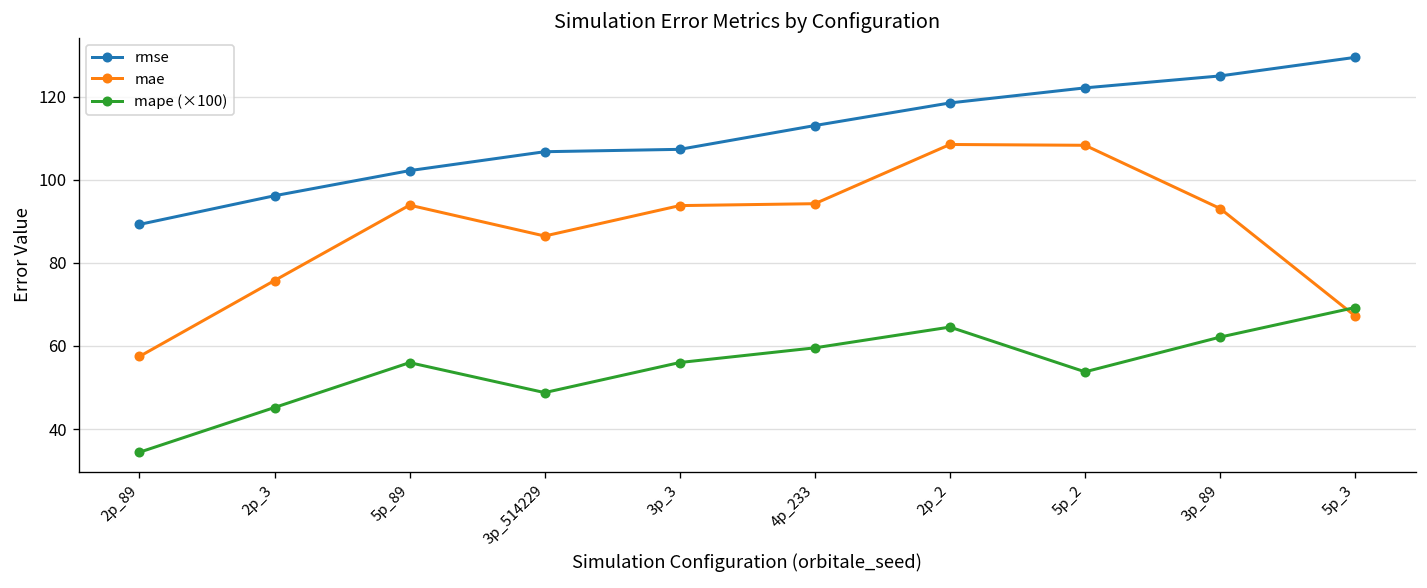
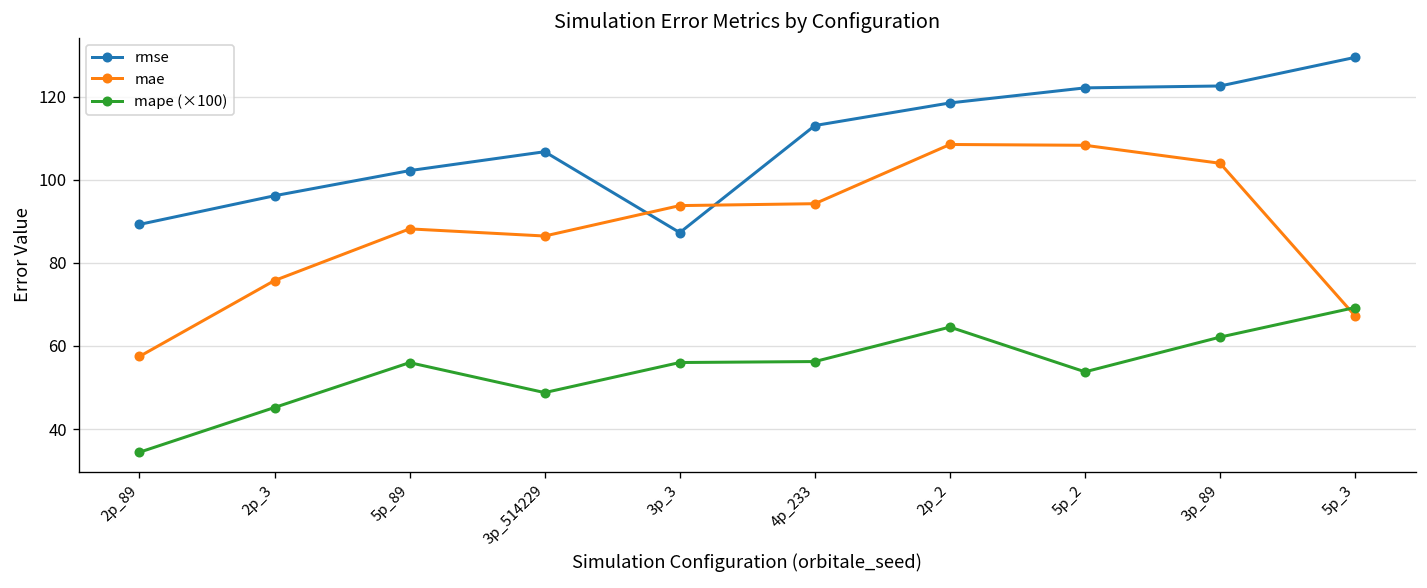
mae, 5p_89: 94 -> 88
rmse, 3p_3: 107 -> 87
mape (×100), 4p_233: 60 -> 56
rmse, 3p_89: 125 -> 123
mae, 3p_89: 93 -> 104
